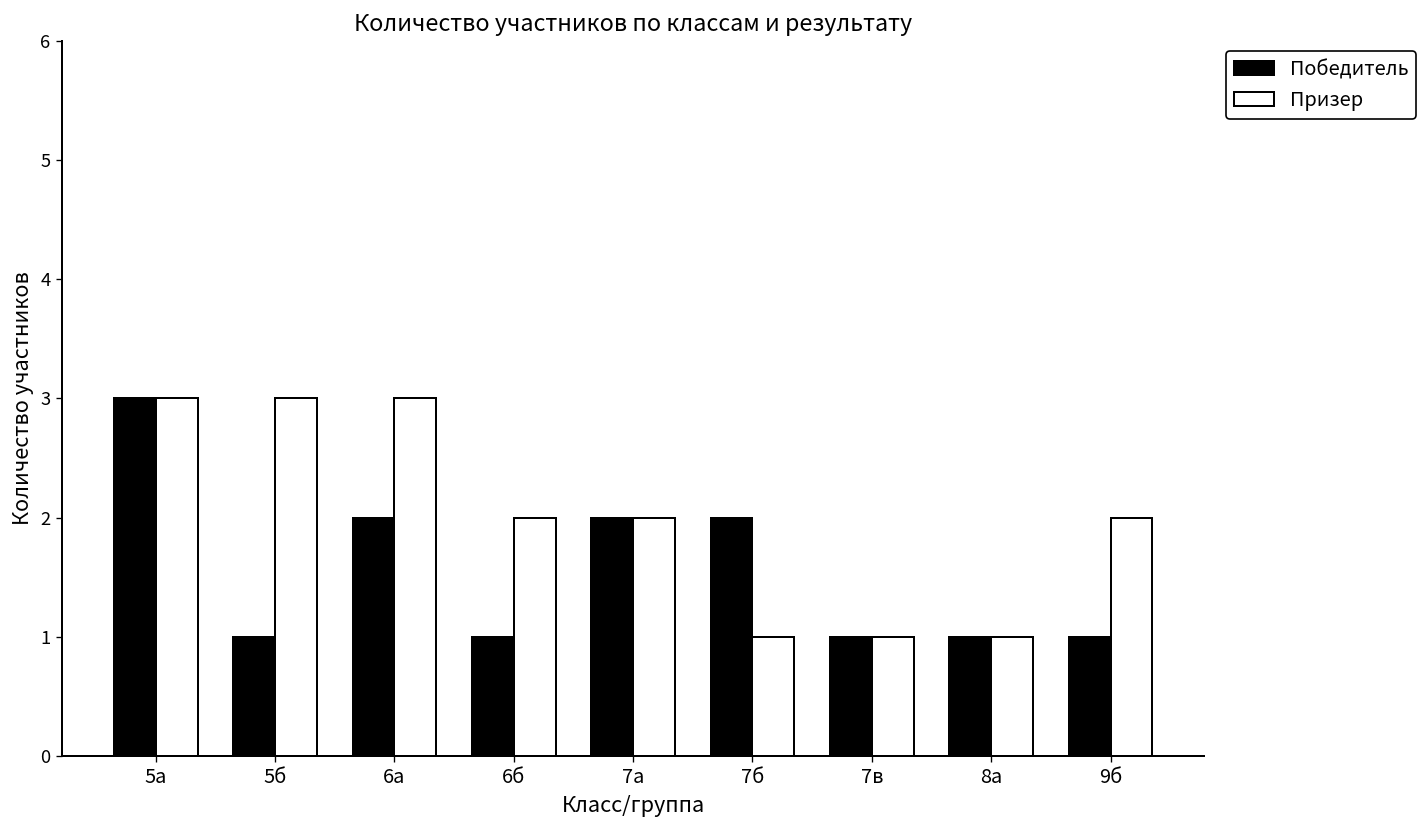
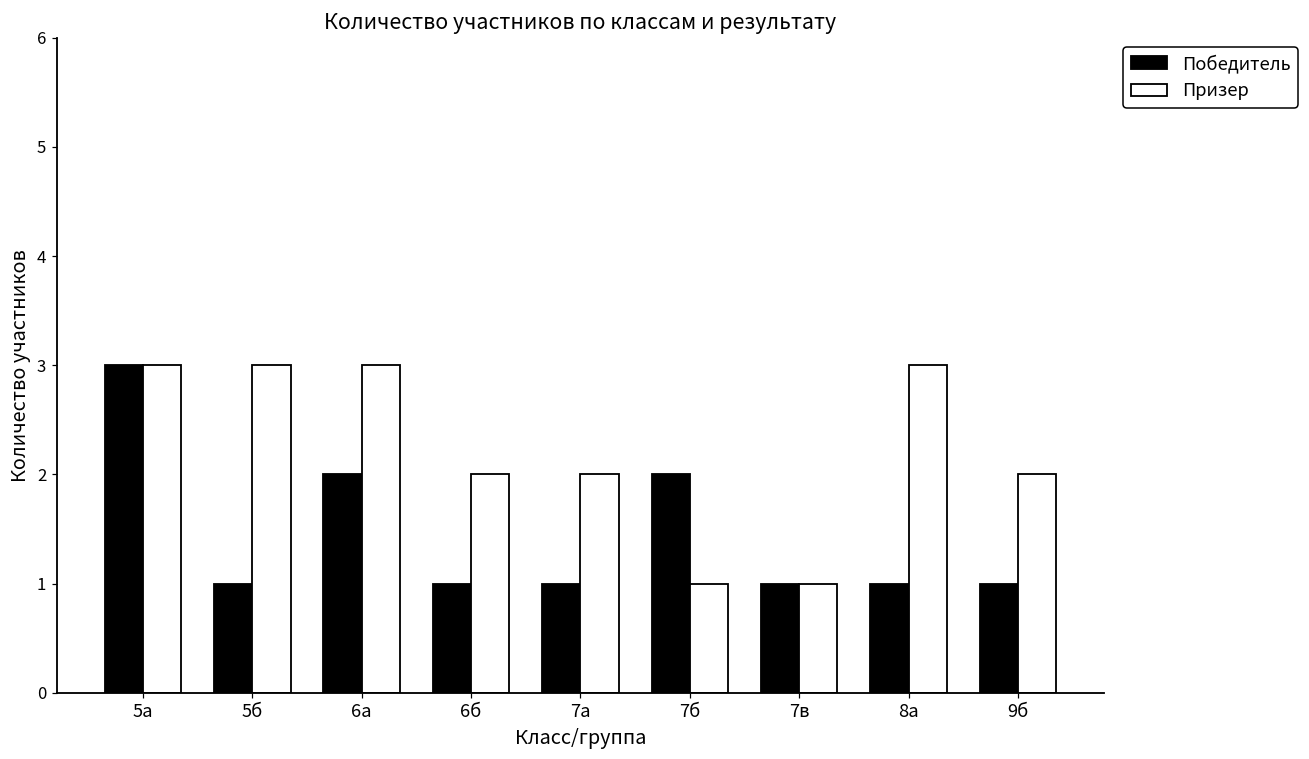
Победитель, 7а: 2 -> 1
Призер, 8а: 1 -> 3
